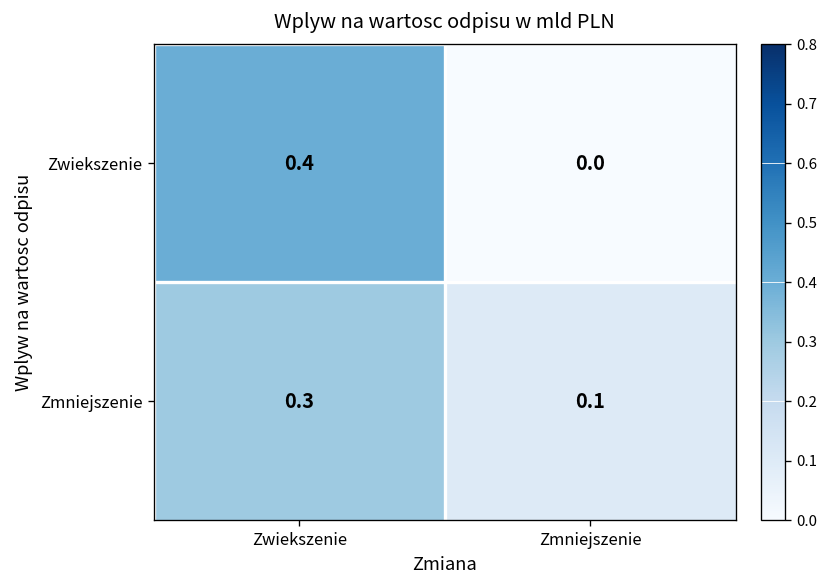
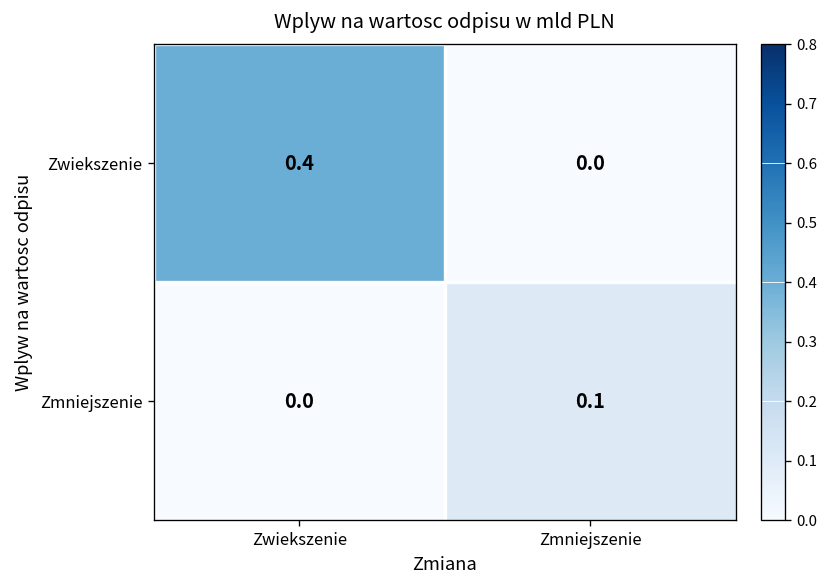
Zmniejszenie, Zwiekszenie: 0.3 -> 0.0
